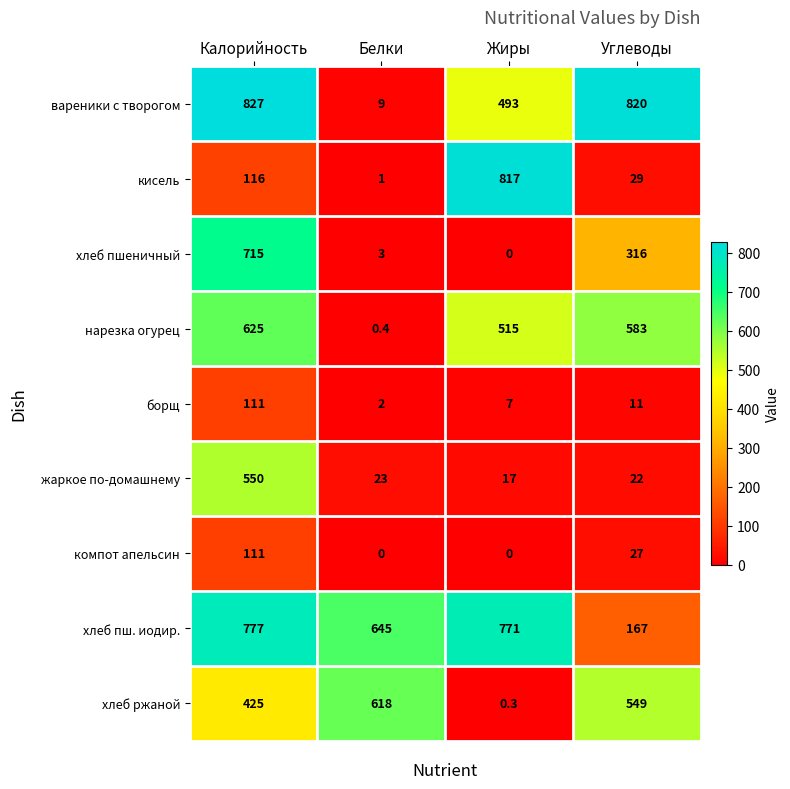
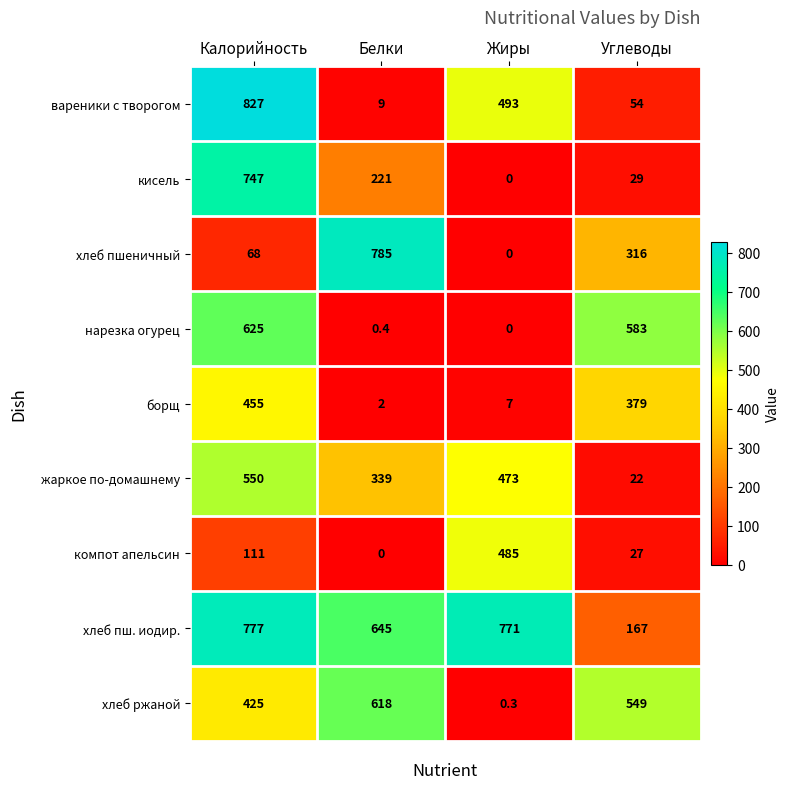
вареники с творогом, Углеводы: 820 -> 54
кисель, Калорийность: 116 -> 747
кисель, Белки: 1 -> 221
кисель, Жиры: 817 -> 0
хлеб пшеничный, Калорийность: 715 -> 68
хлеб пшеничный, Белки: 3 -> 785
нарезка огурец, Жиры: 515 -> 0
борщ, Калорийность: 111 -> 455
борщ, Углеводы: 11 -> 379
жаркое по-домашнему, Белки: 23 -> 339
жаркое по-домашнему, Жиры: 17 -> 473
компот апельсин, Жиры: 0 -> 485
